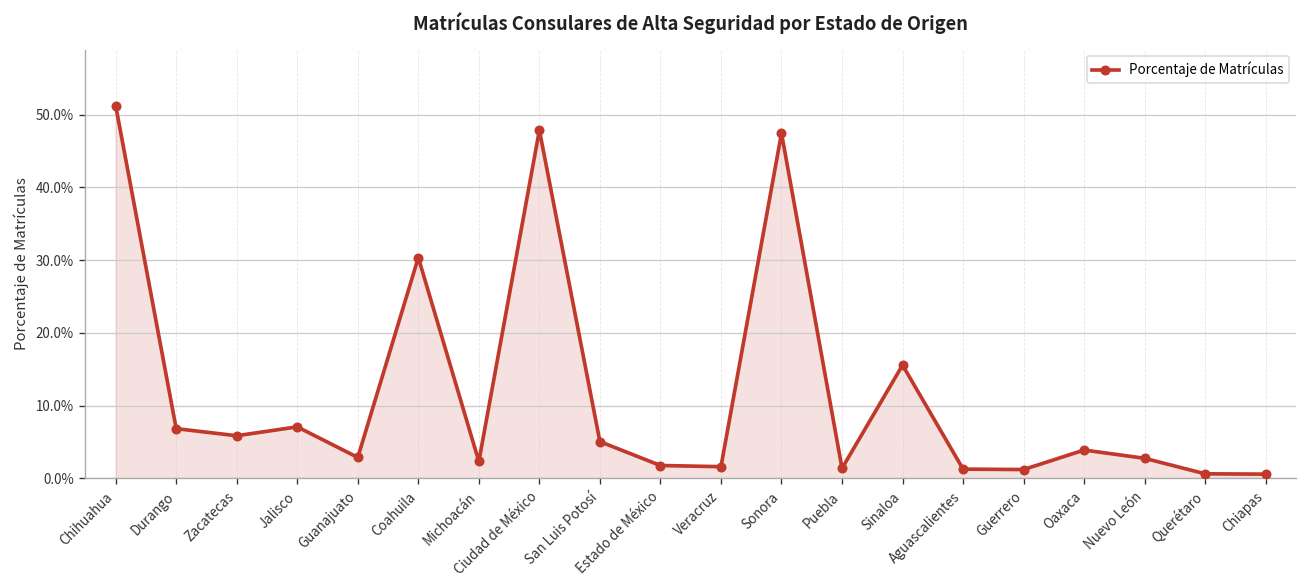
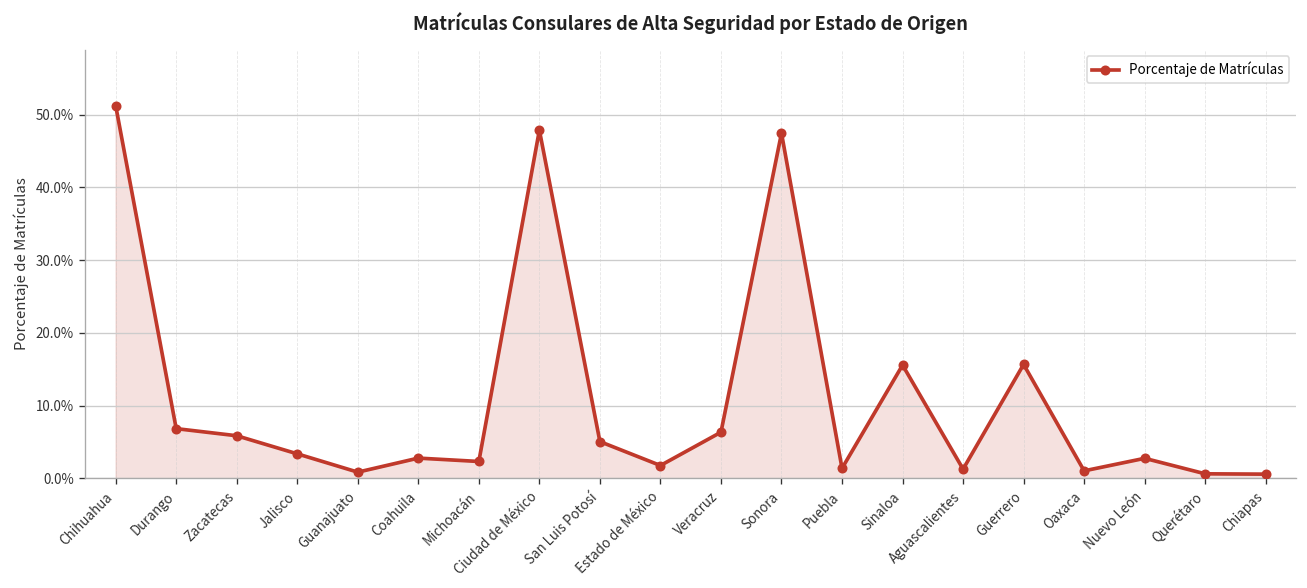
Jalisco: 7% -> 3%
Guanajuato: 3% -> 1%
Coahuila: 30% -> 3%
Veracruz: 2% -> 6%
Guerrero: 1% -> 16%
Oaxaca: 4% -> 1%
